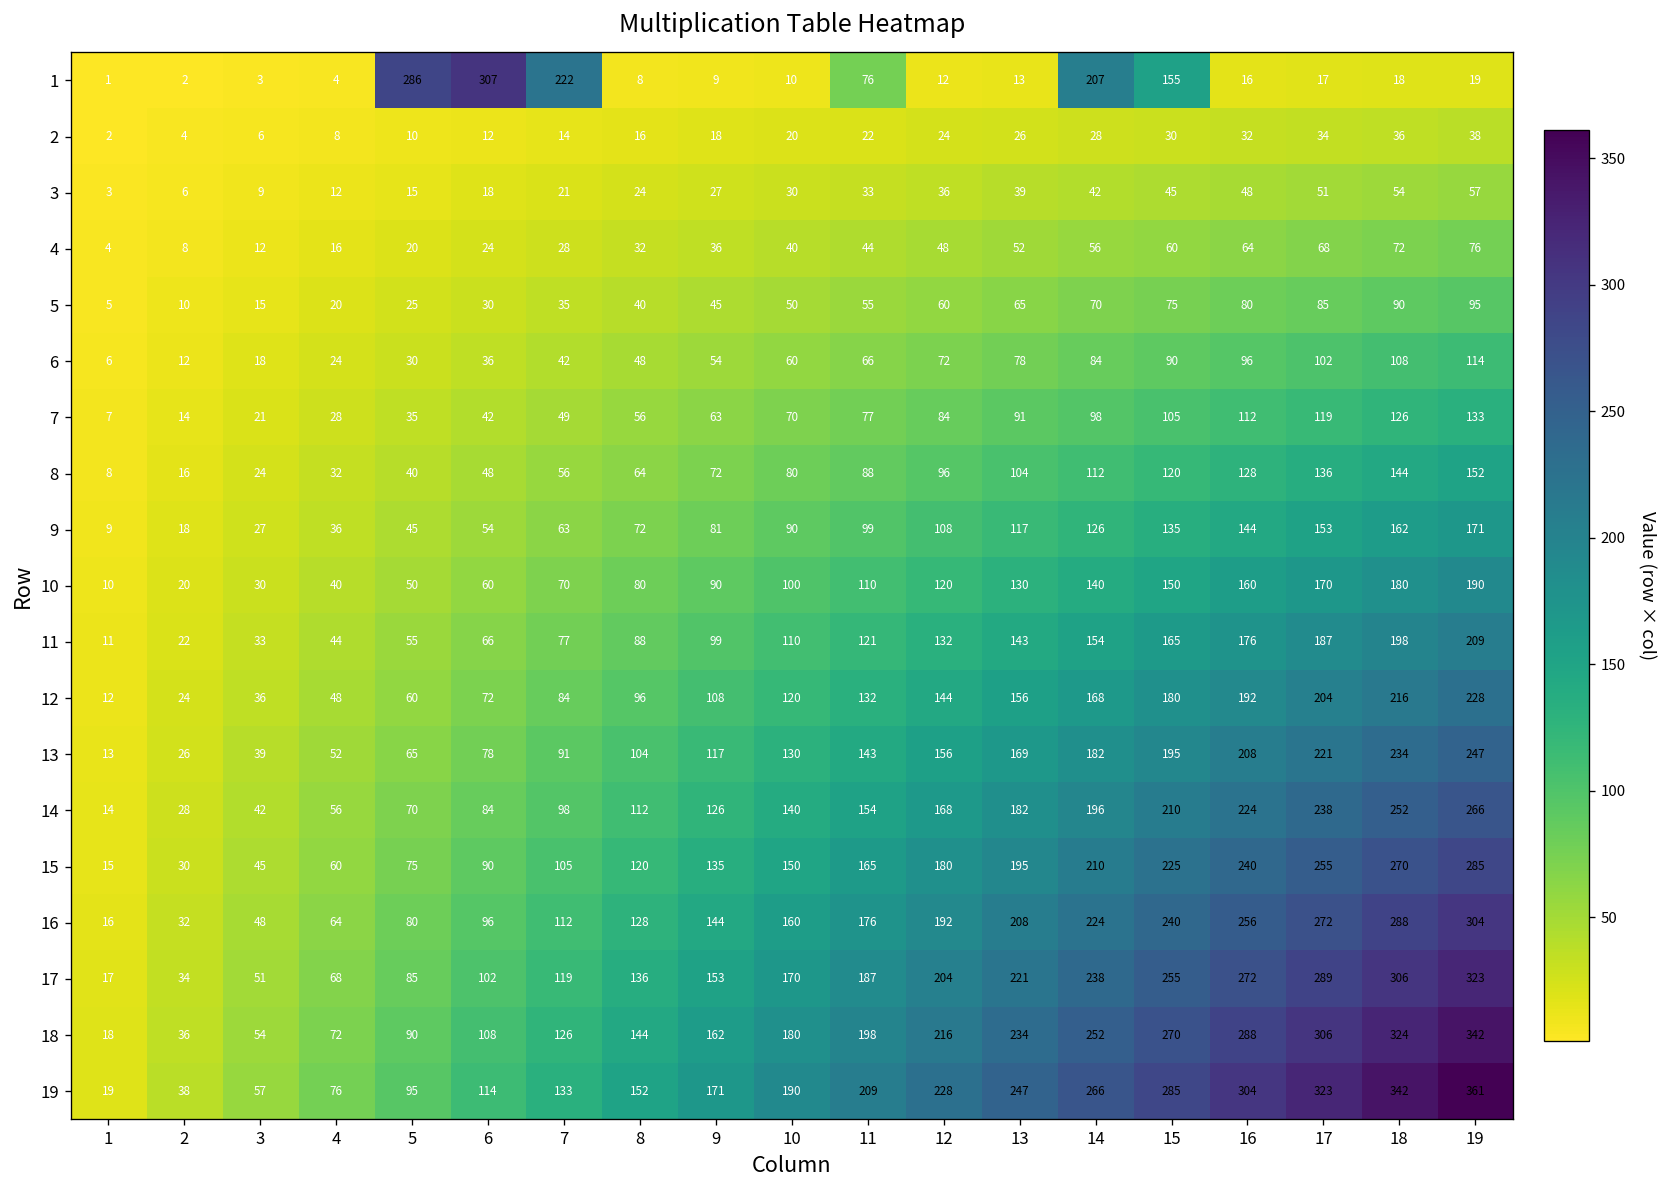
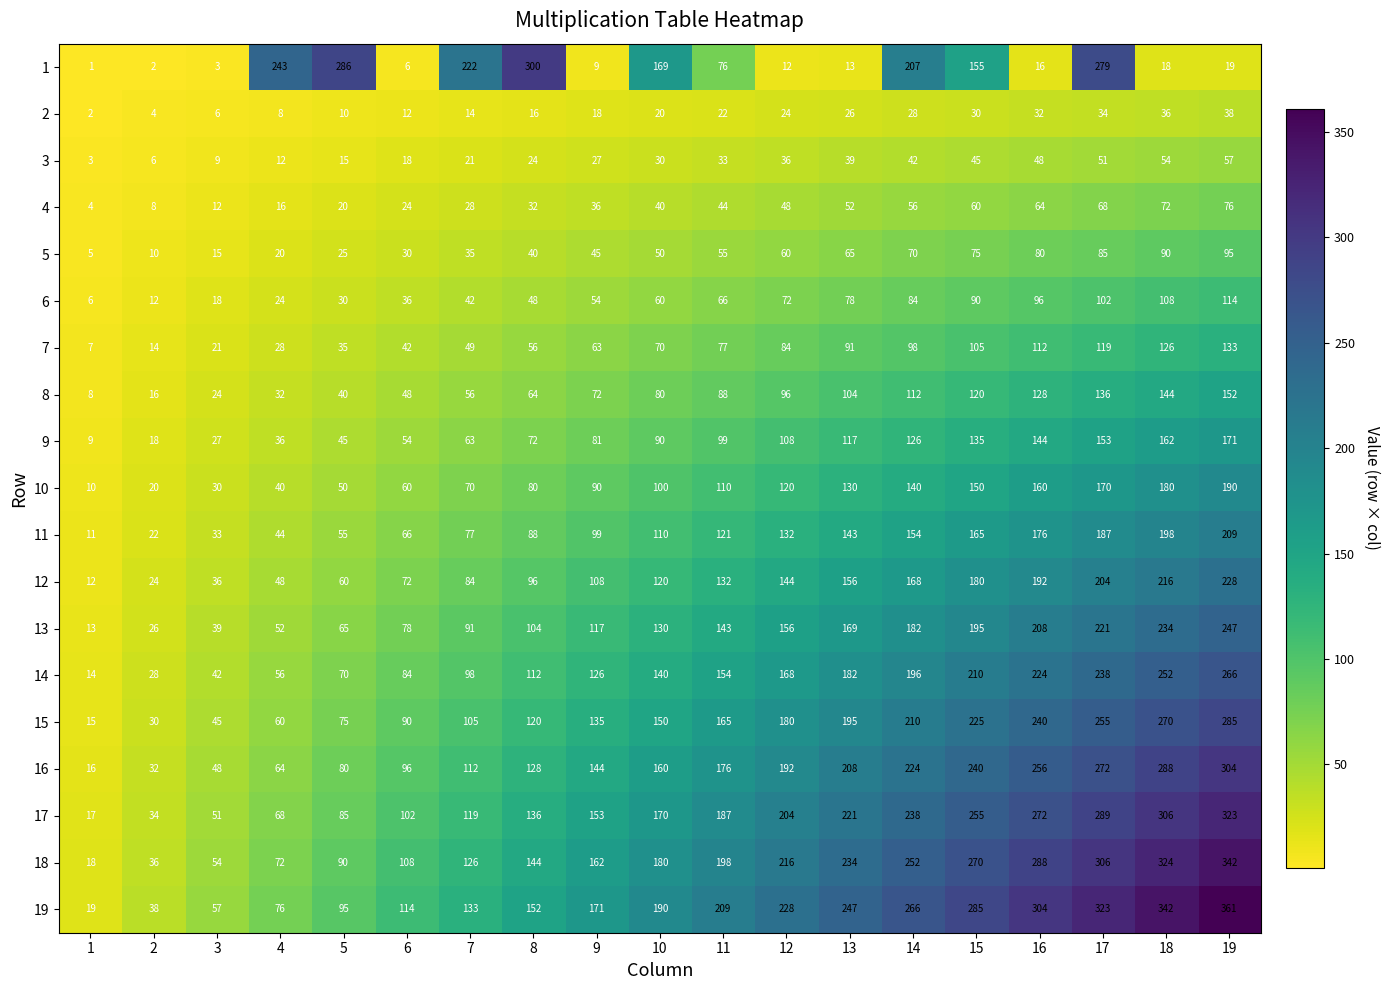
1, 4: 4 -> 243
1, 6: 307 -> 6
1, 8: 8 -> 300
1, 10: 10 -> 169
1, 17: 17 -> 279
